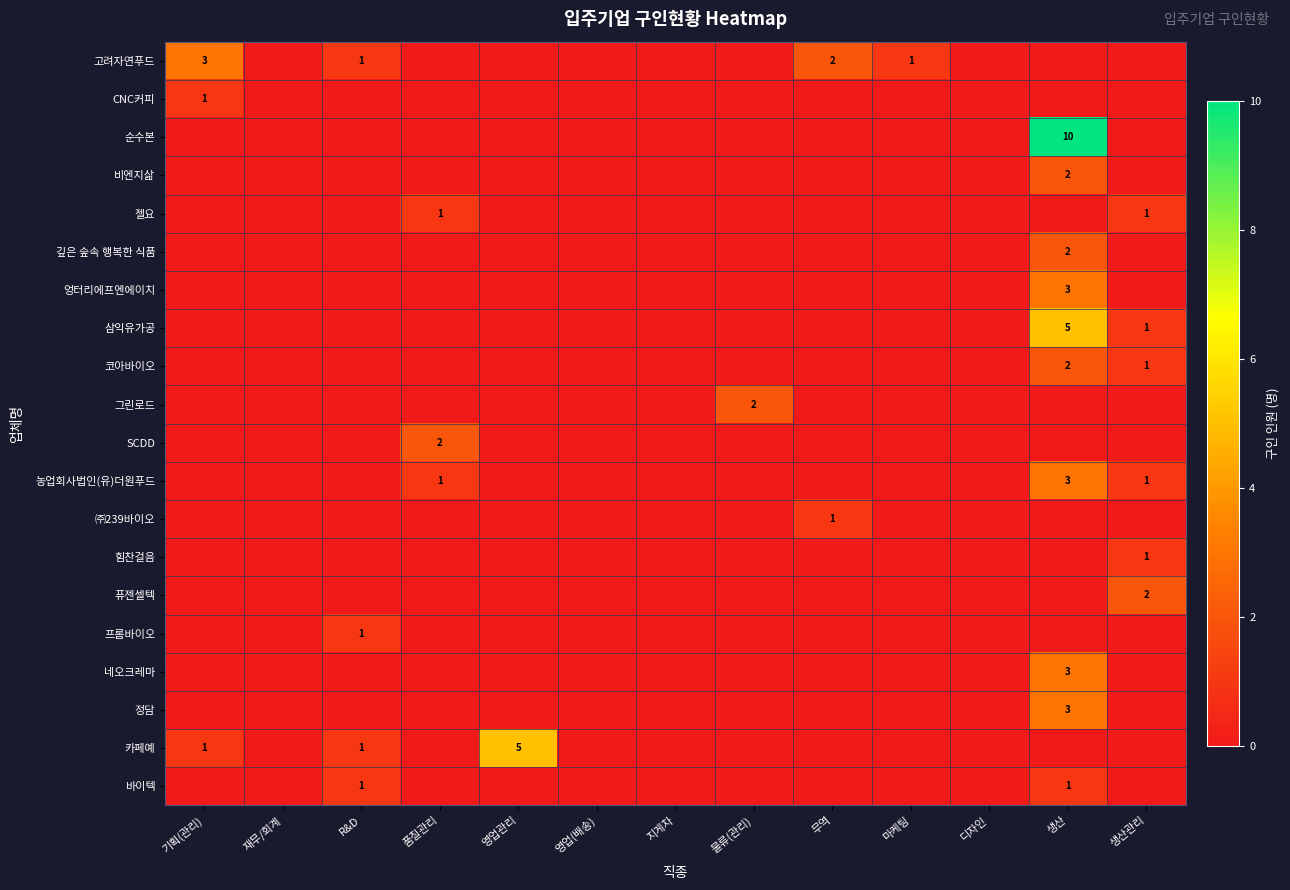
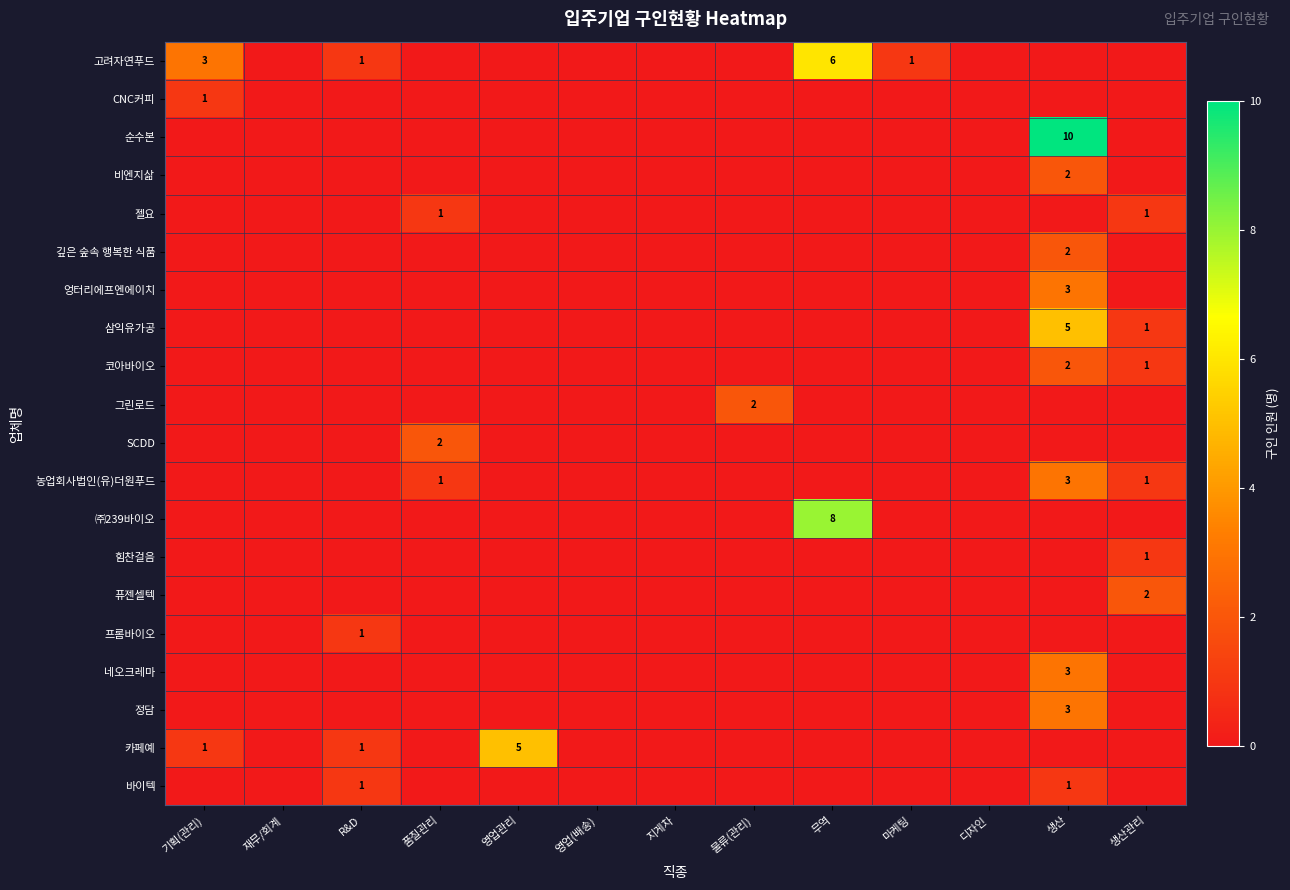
고려자연푸드, 무역: 2 -> 6
㈜239바이오, 무역: 1 -> 8
